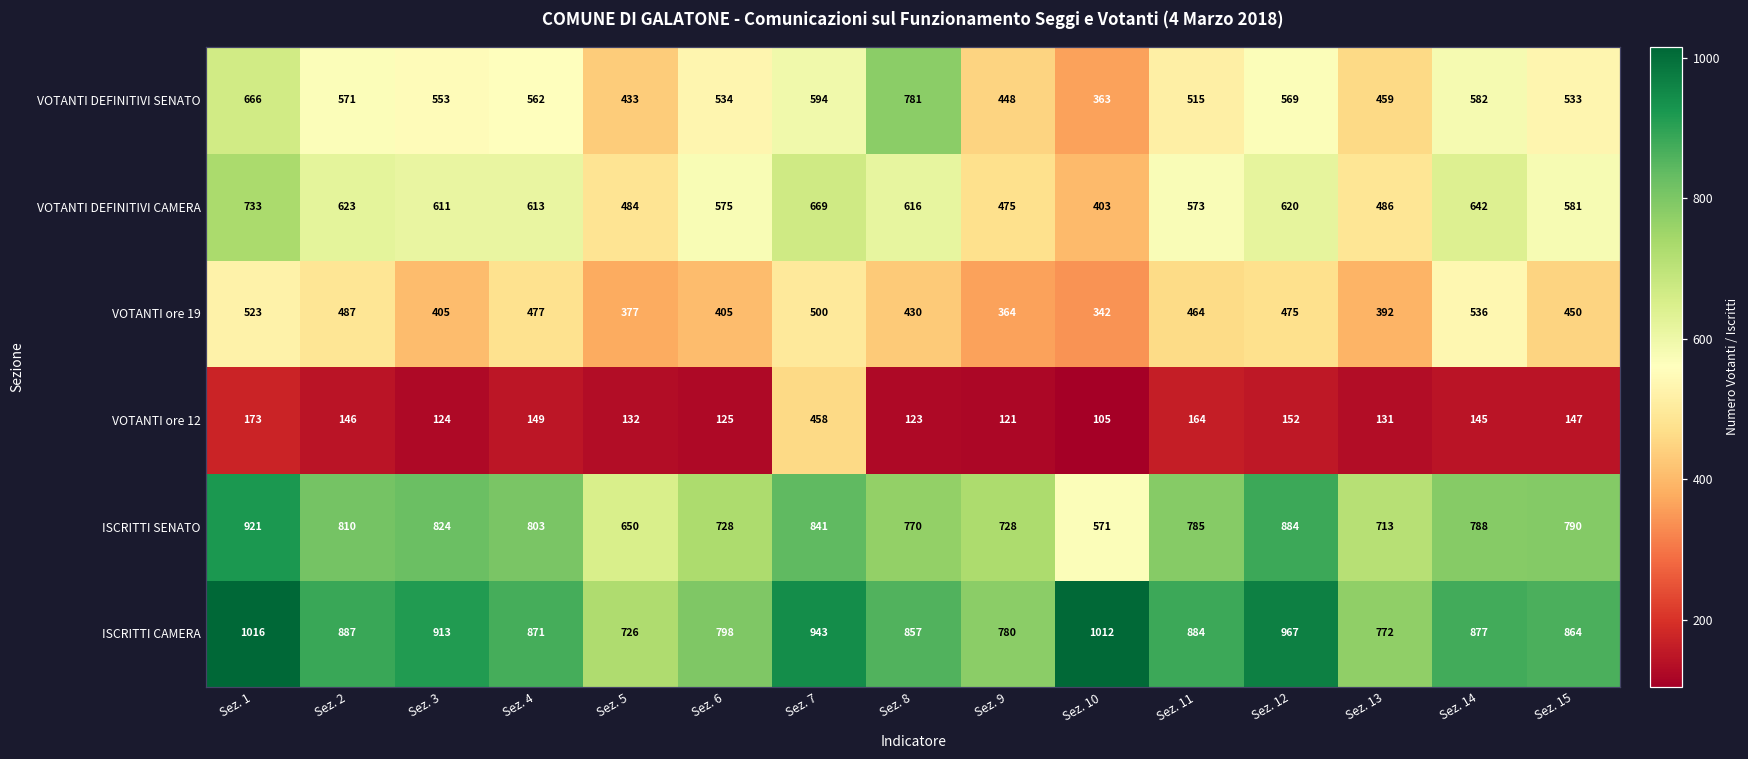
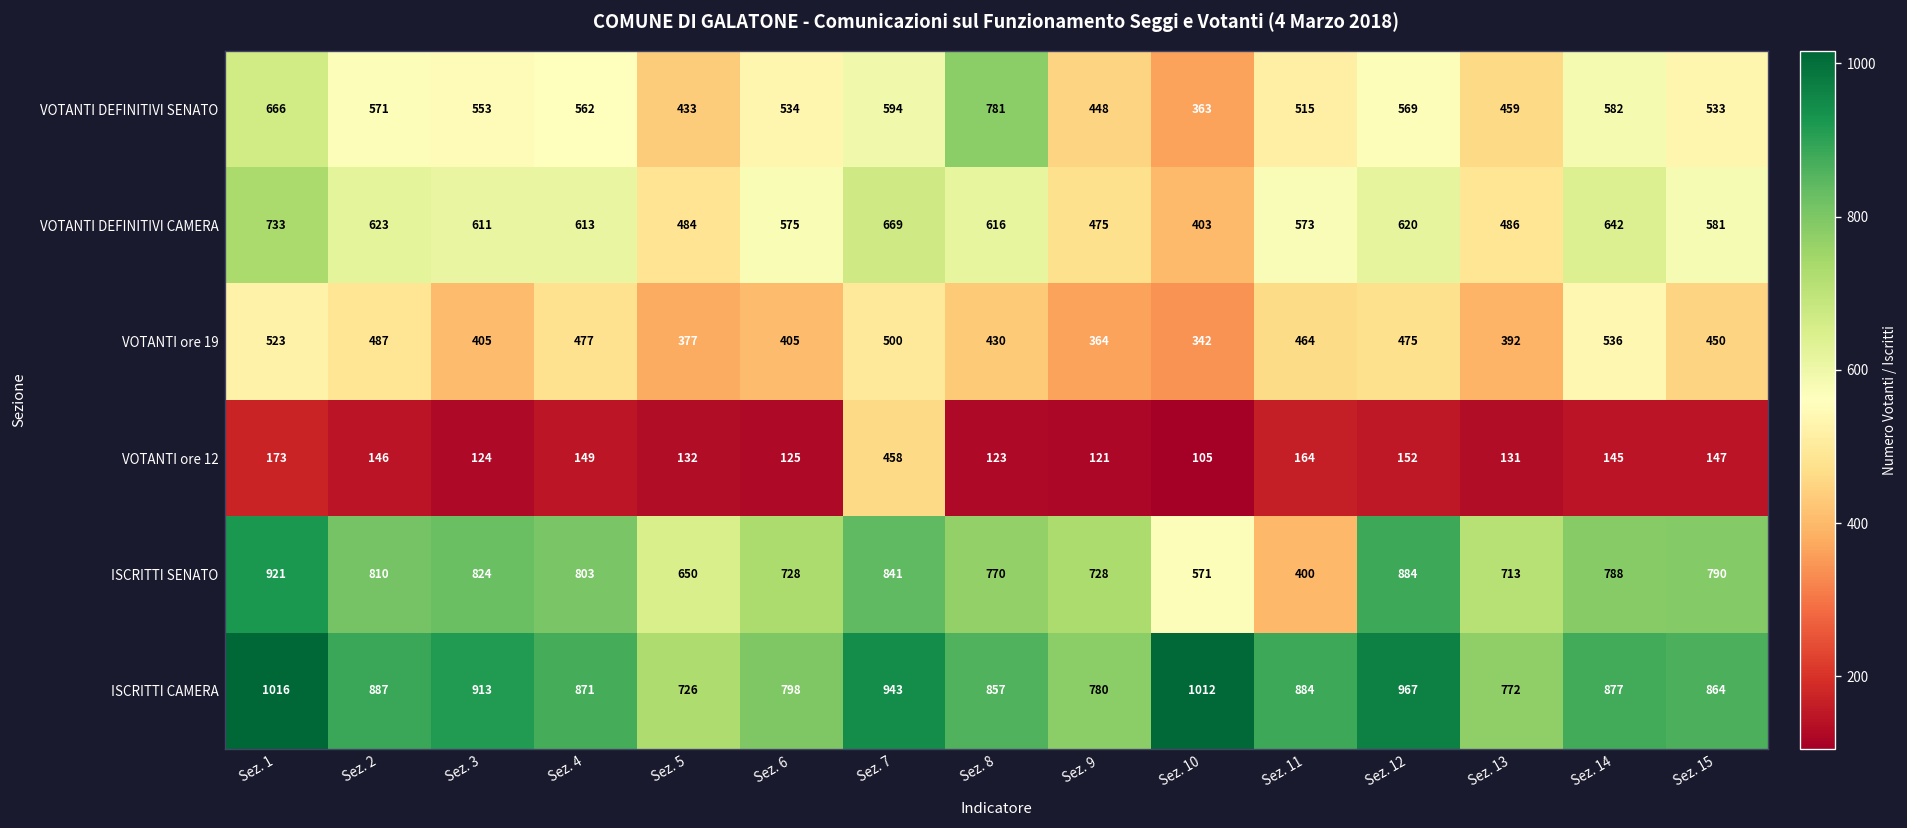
ISCRITTI SENATO, Sez. 11: 785 -> 400
